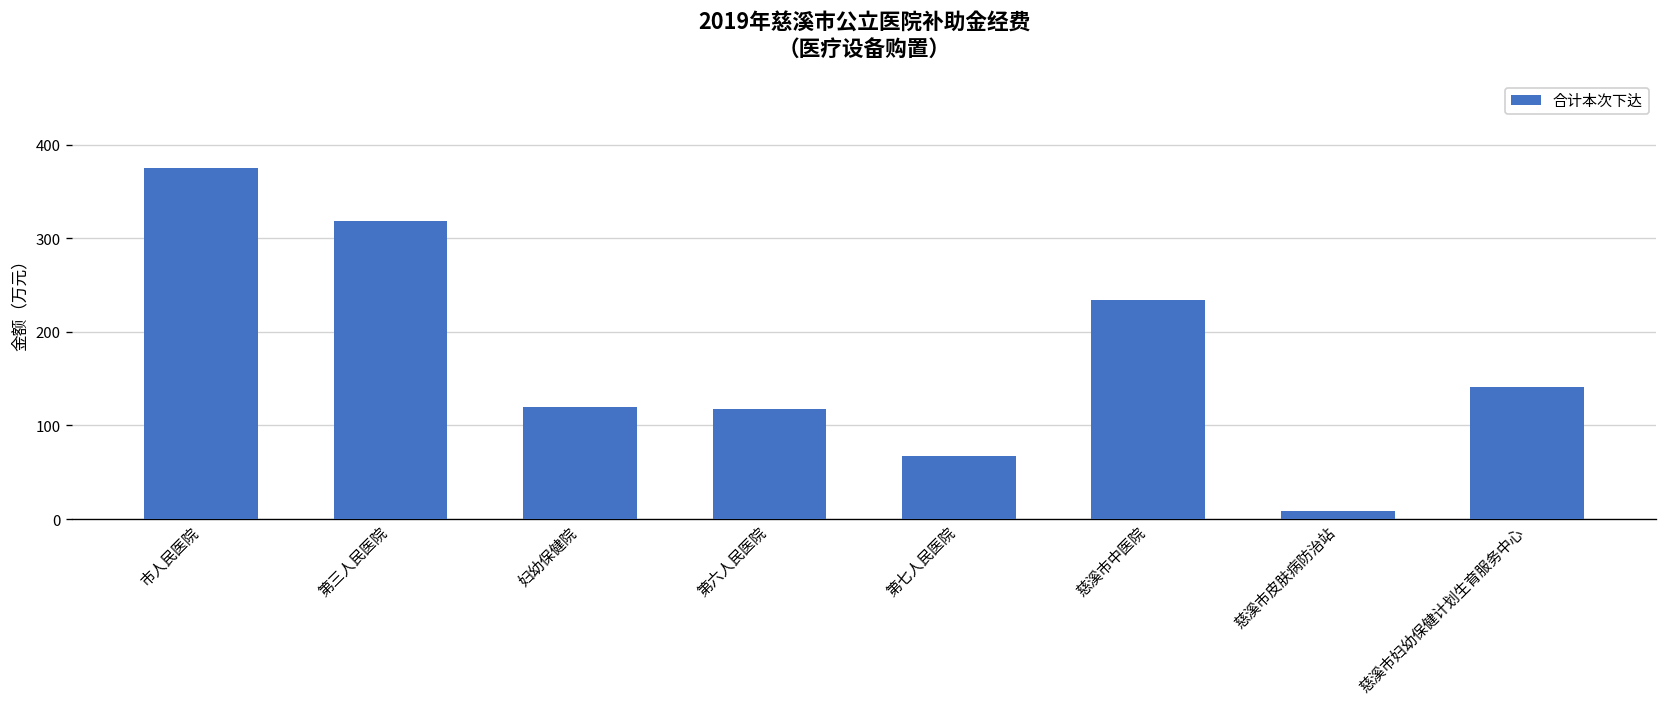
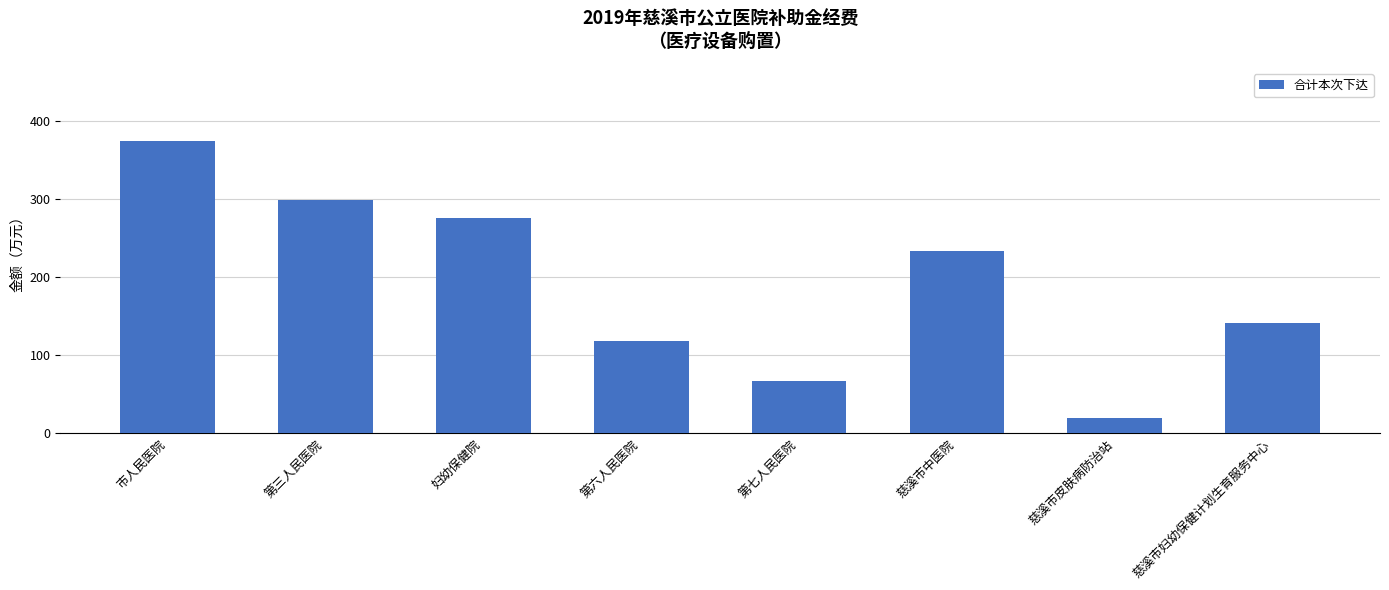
第三人民医院: 320 -> 300
妇幼保健院: 120 -> 280
慈溪市皮肤病防治站: 10 -> 20
